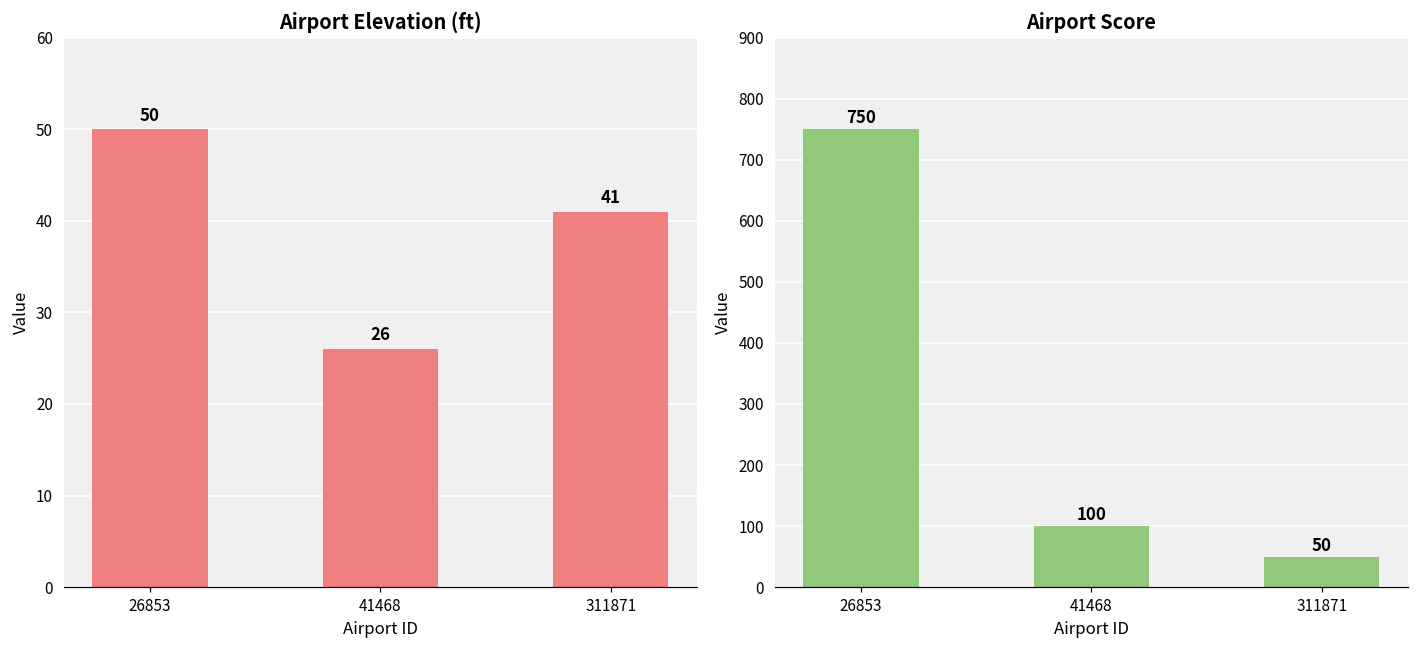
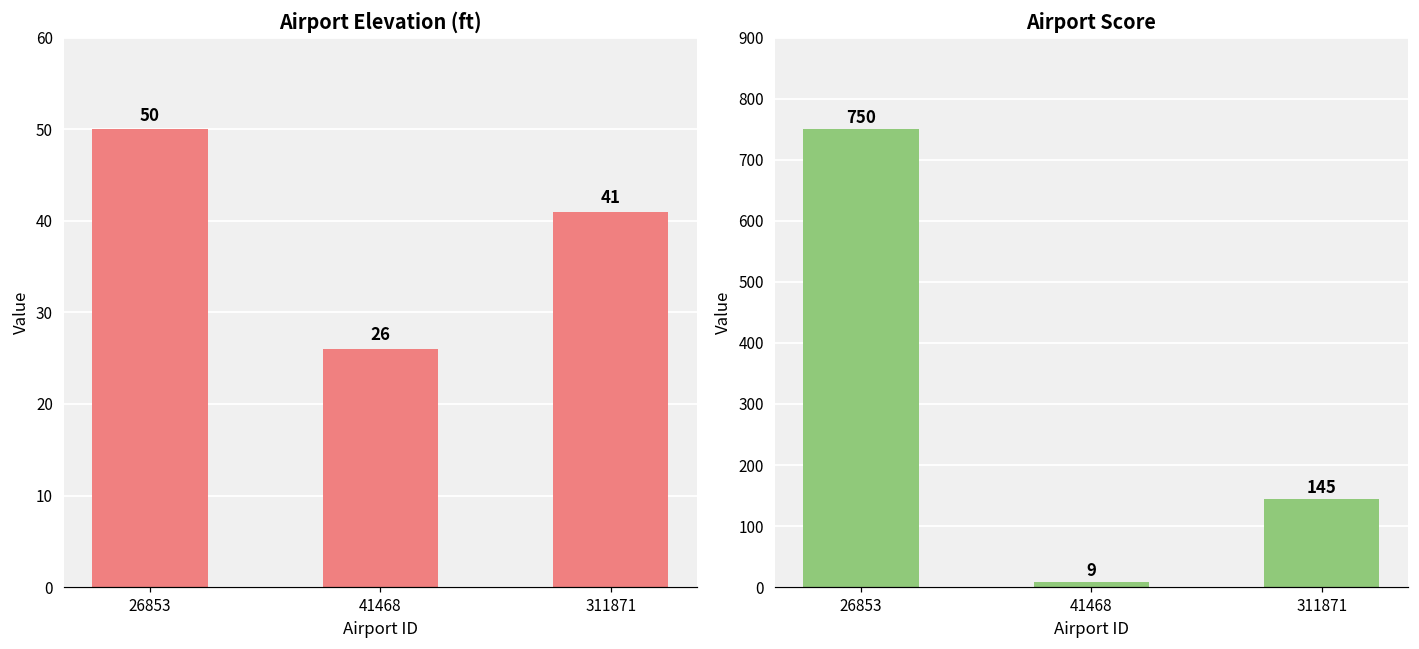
Airport Score, 41468: 100 -> 9
Airport Score, 311871: 50 -> 145
